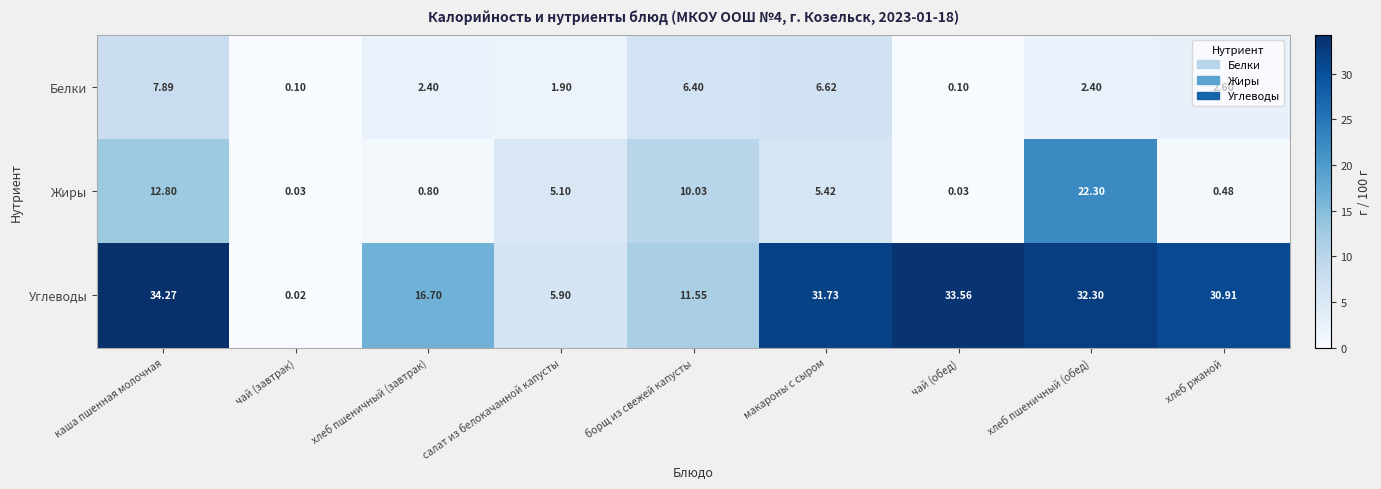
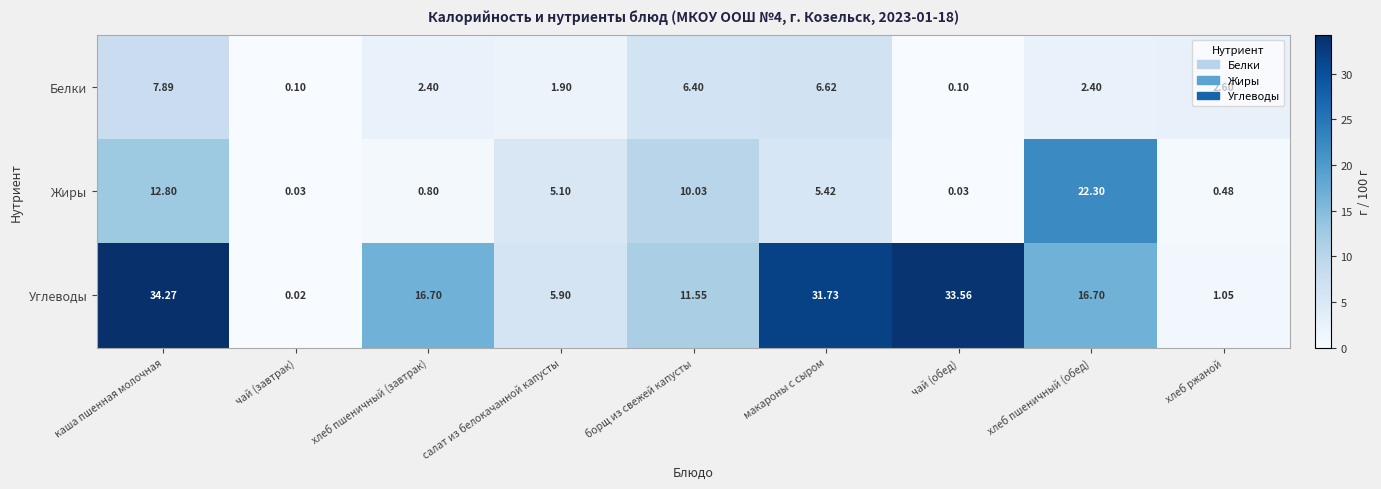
Углеводы, хлеб пшеничный (обед): 32.30 -> 16.70
Углеводы, хлеб ржаной: 30.91 -> 1.05
